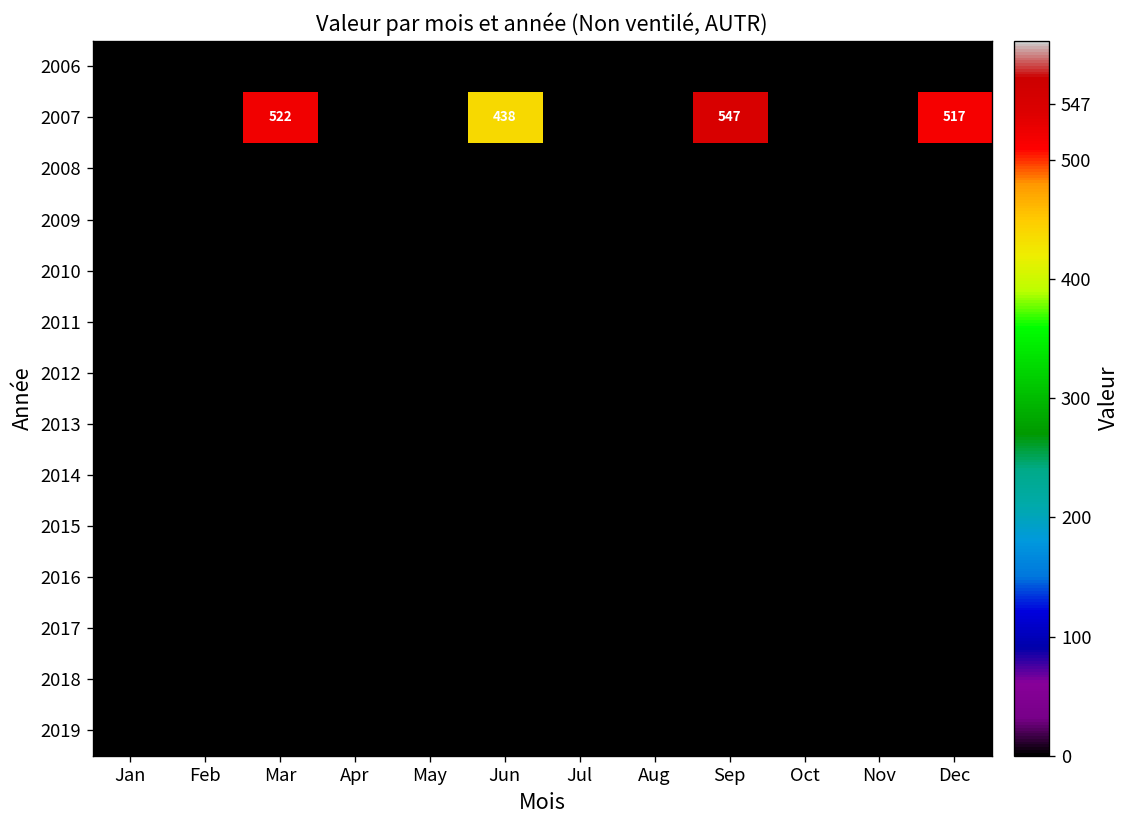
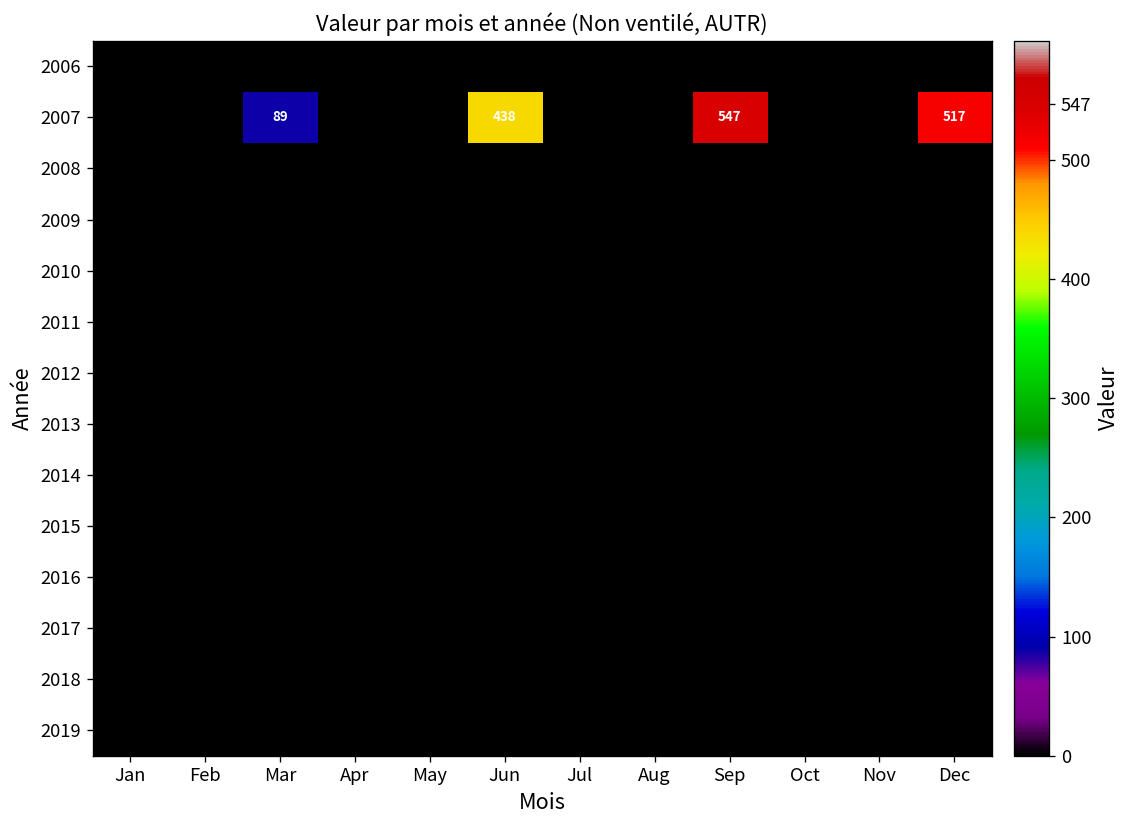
2007, Mar: 522 -> 89
